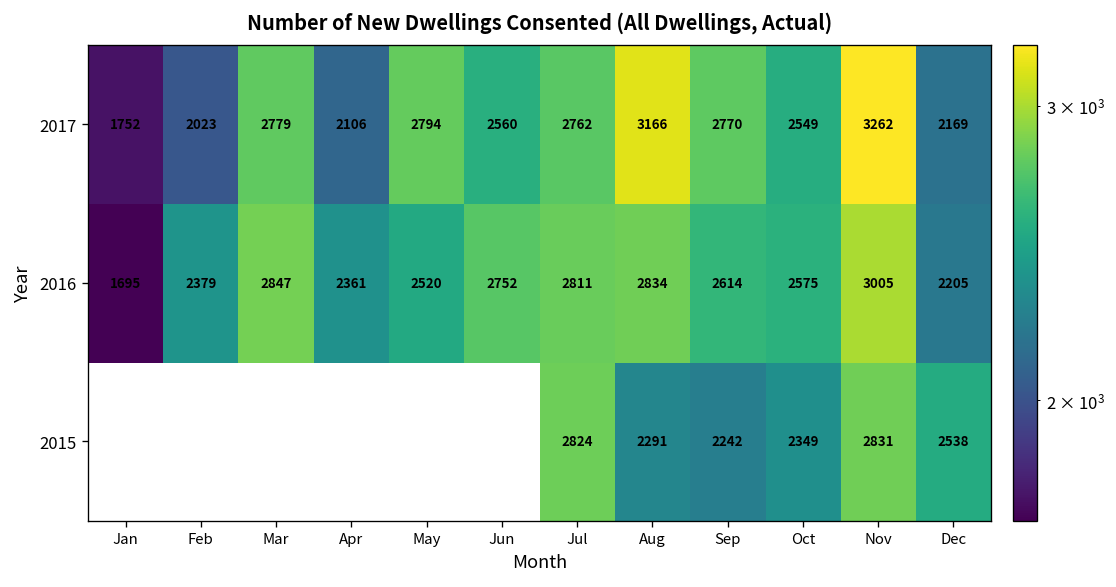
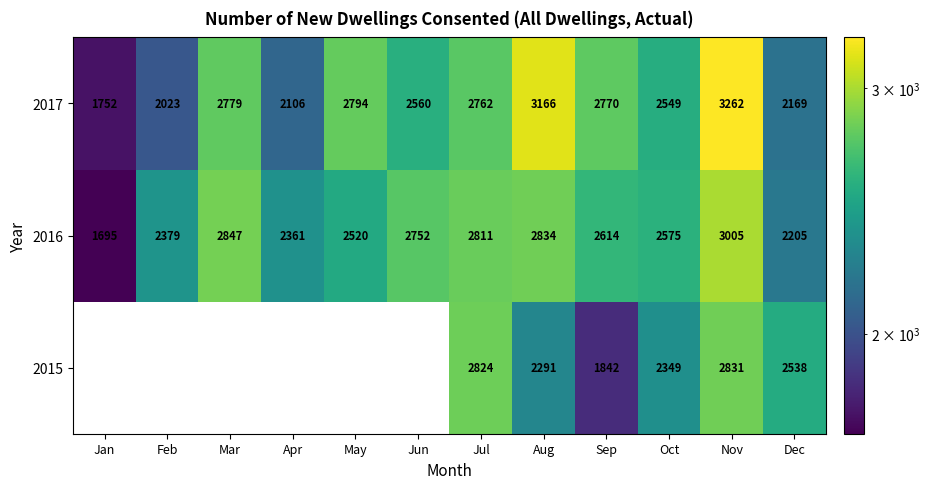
2015, Sep: 2242 -> 1842
